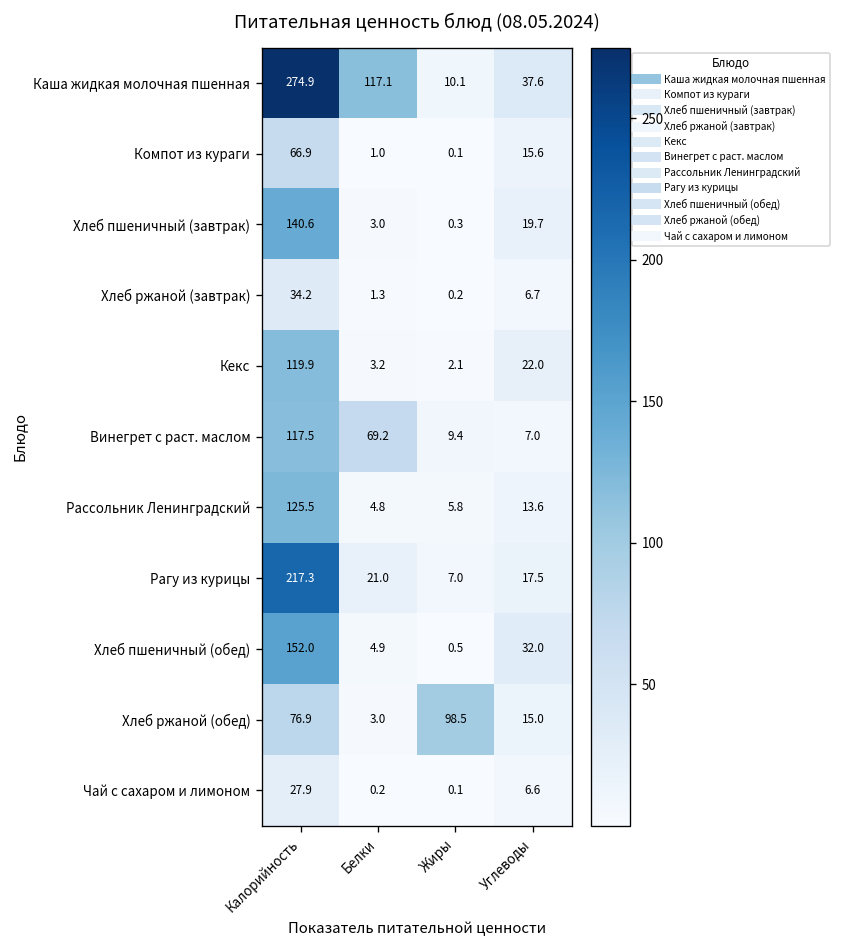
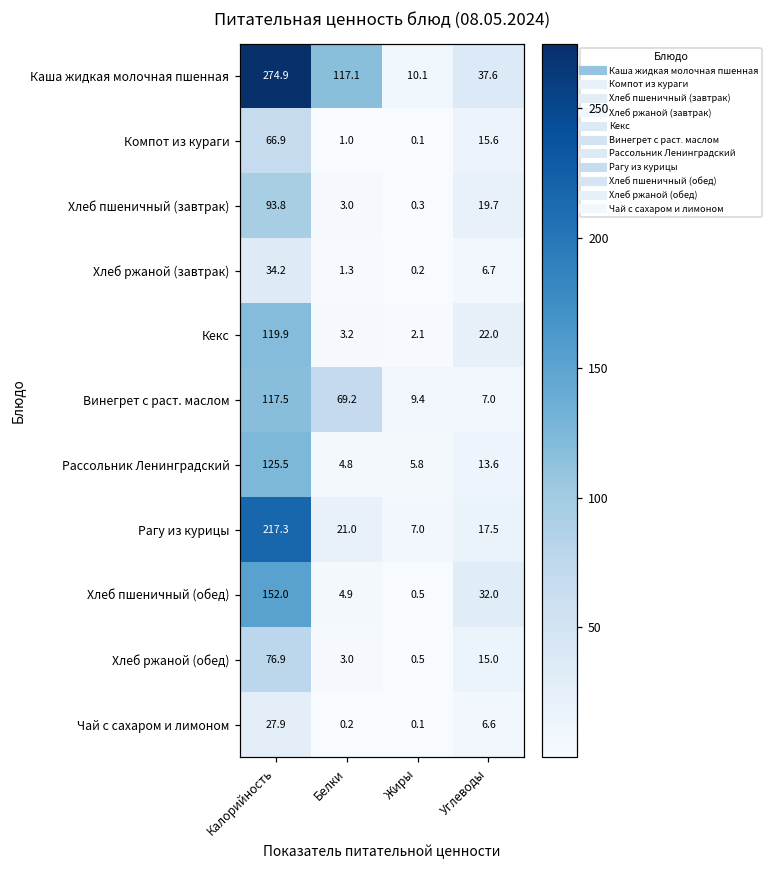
Хлеб пшеничный (завтрак), Калорийность: 140.6 -> 93.8
Хлеб ржаной (обед), Жиры: 98.5 -> 0.5
